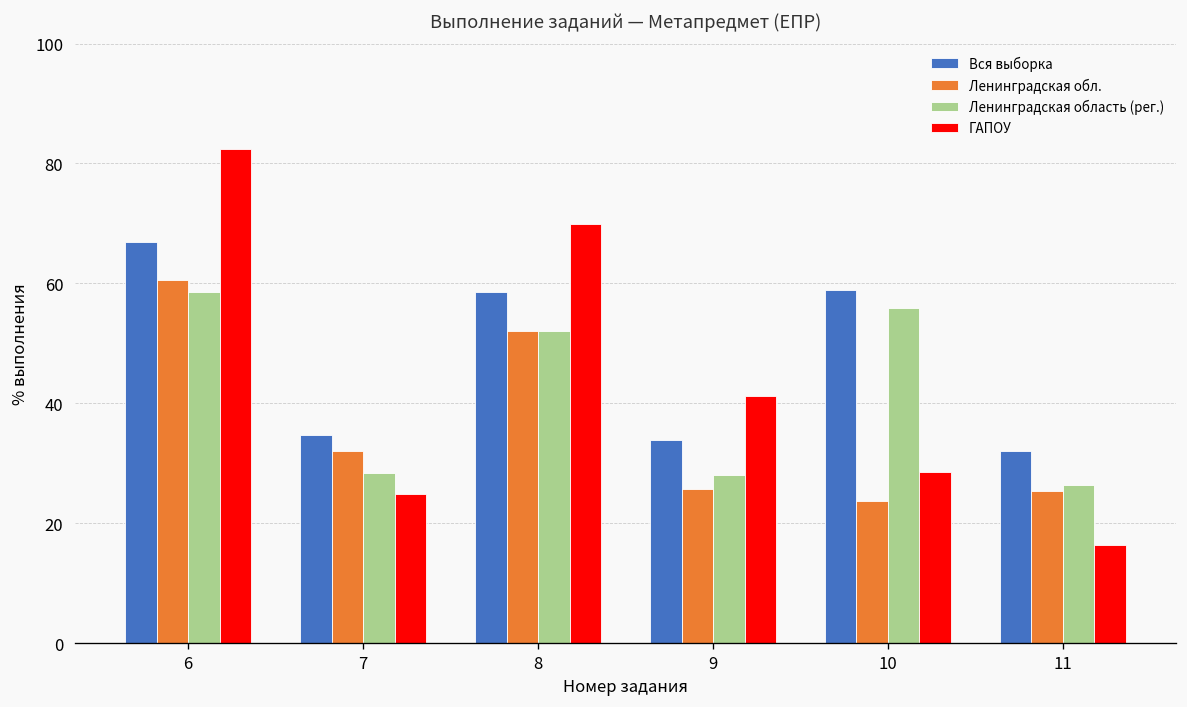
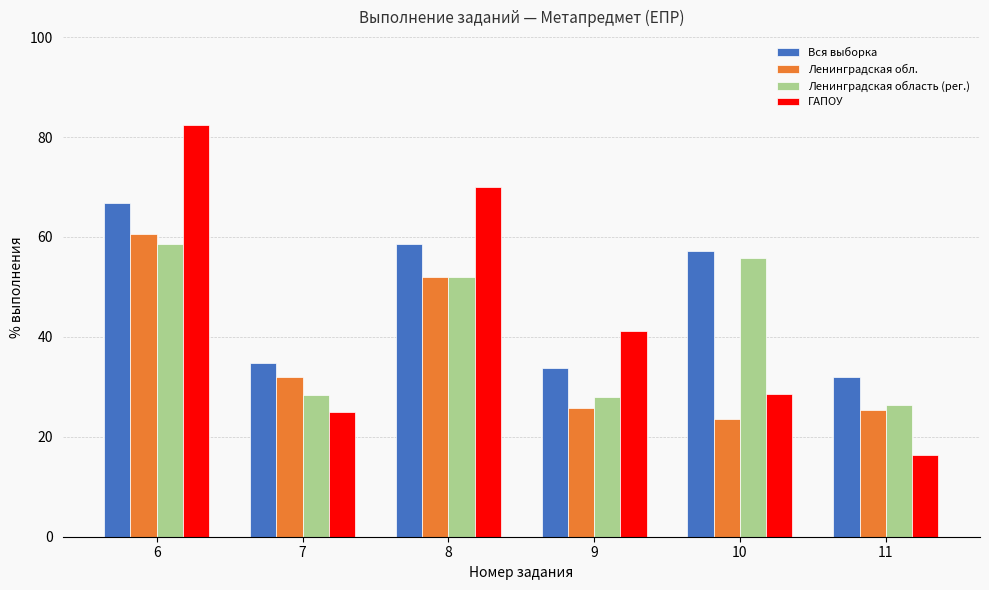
Вся выборка, 10: 59 -> 57
